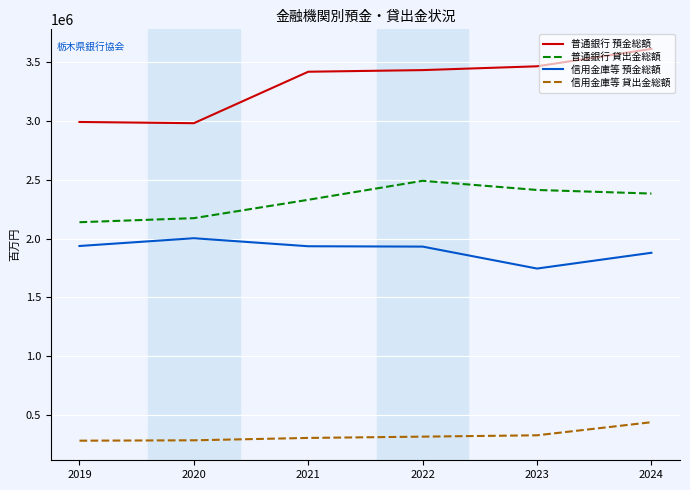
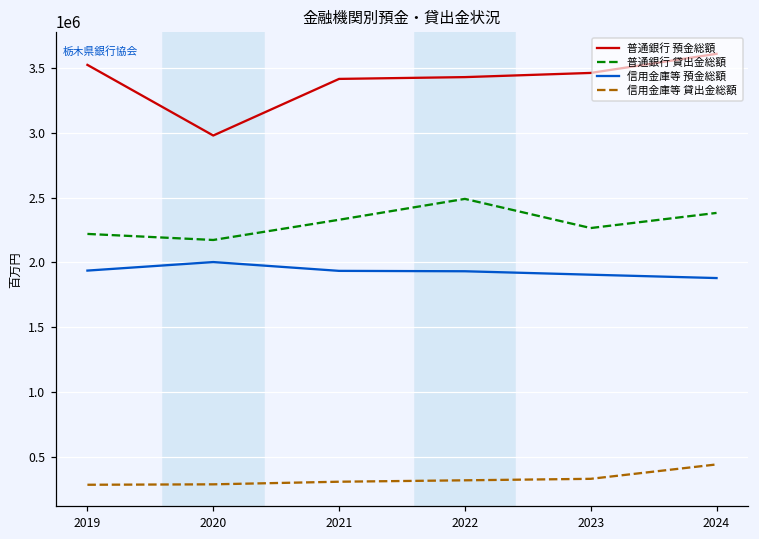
普通銀行 預金総額, 2019: 2990000 -> 3520000
普通銀行 貸出金総額, 2019: 2140000 -> 2220000
普通銀行 貸出金総額, 2023: 2410000 -> 2270000
信用金庫等 預金総額, 2023: 1750000 -> 1910000
